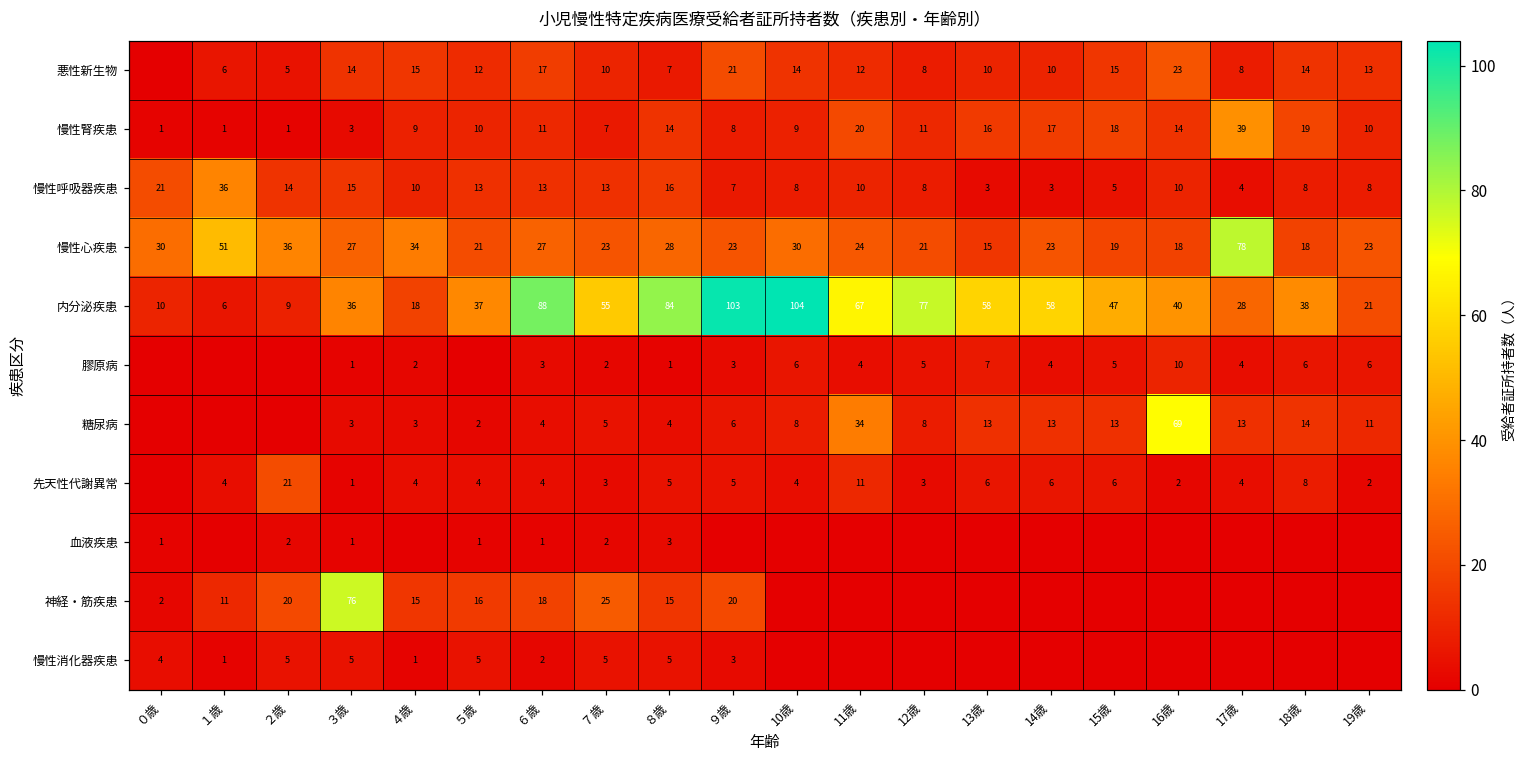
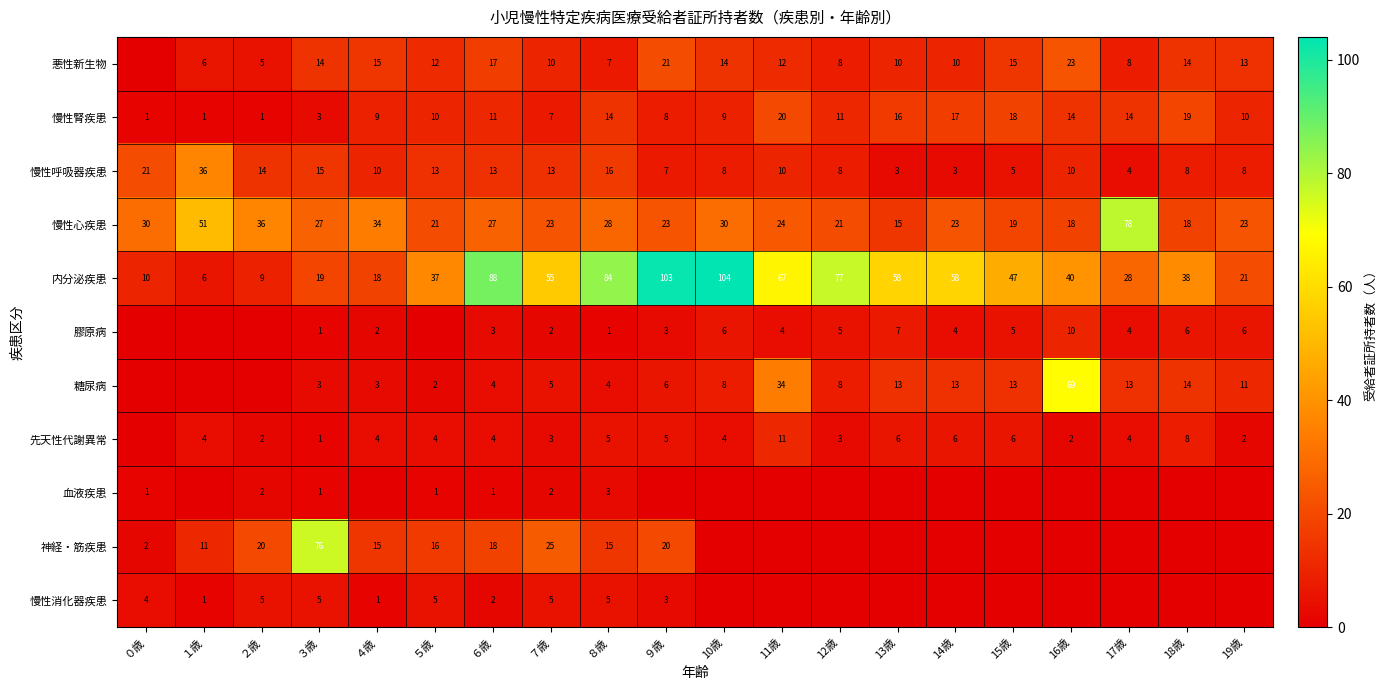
慢性腎疾患, 17歳: 39 -> 14
内分泌疾患, ３歳: 36 -> 19
先天性代謝異常, ２歳: 21 -> 2
